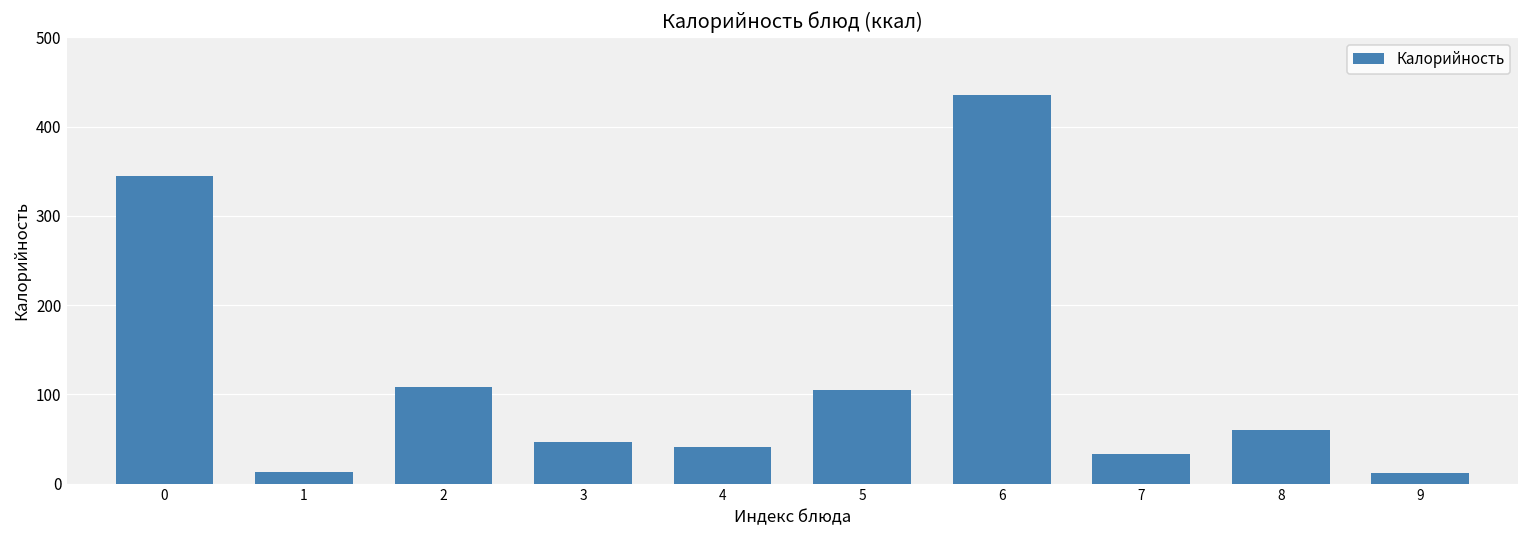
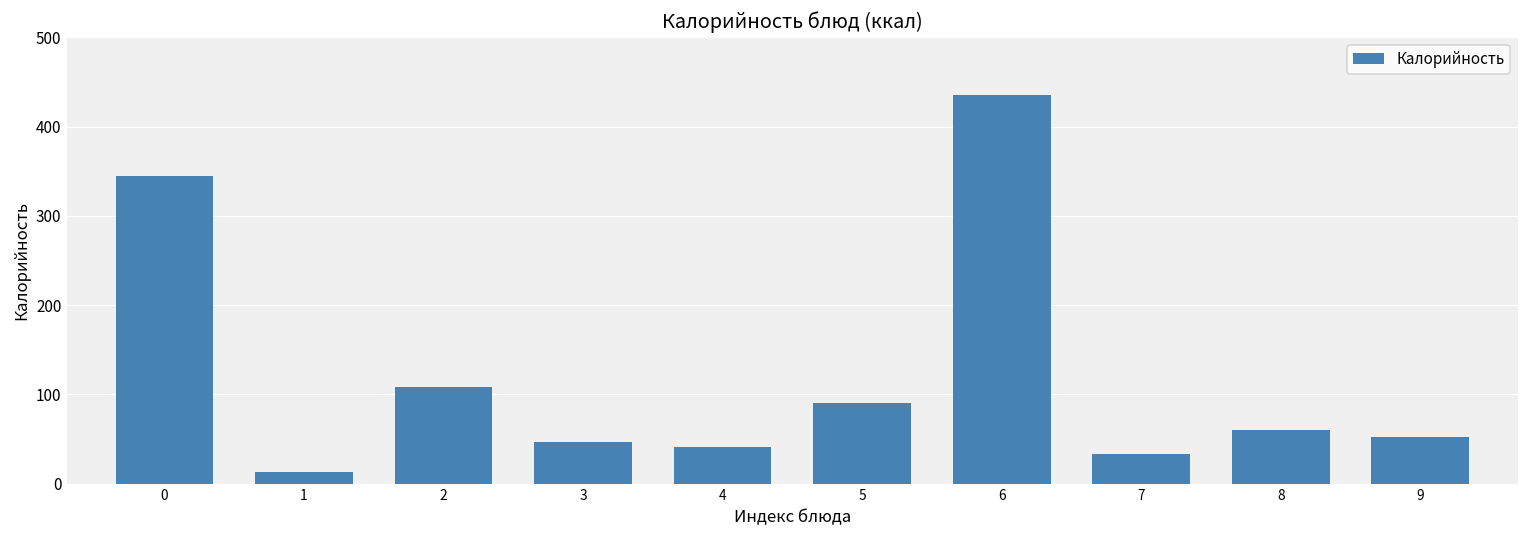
5: 100 -> 90
9: 10 -> 50
